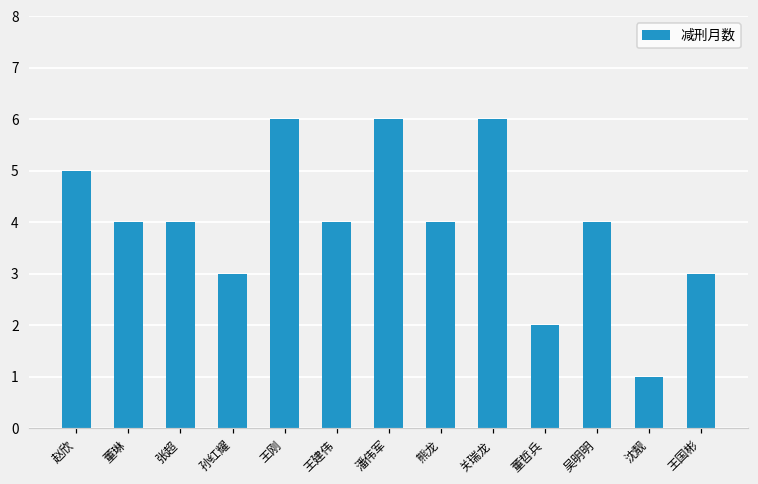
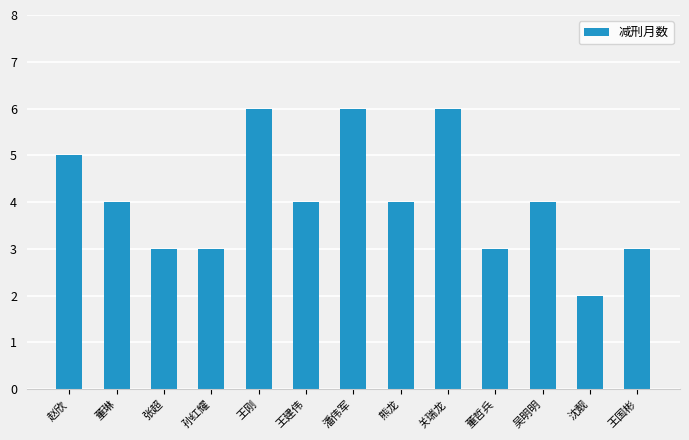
张超: 4 -> 3
董哲兵: 2 -> 3
沈靓: 1 -> 2
